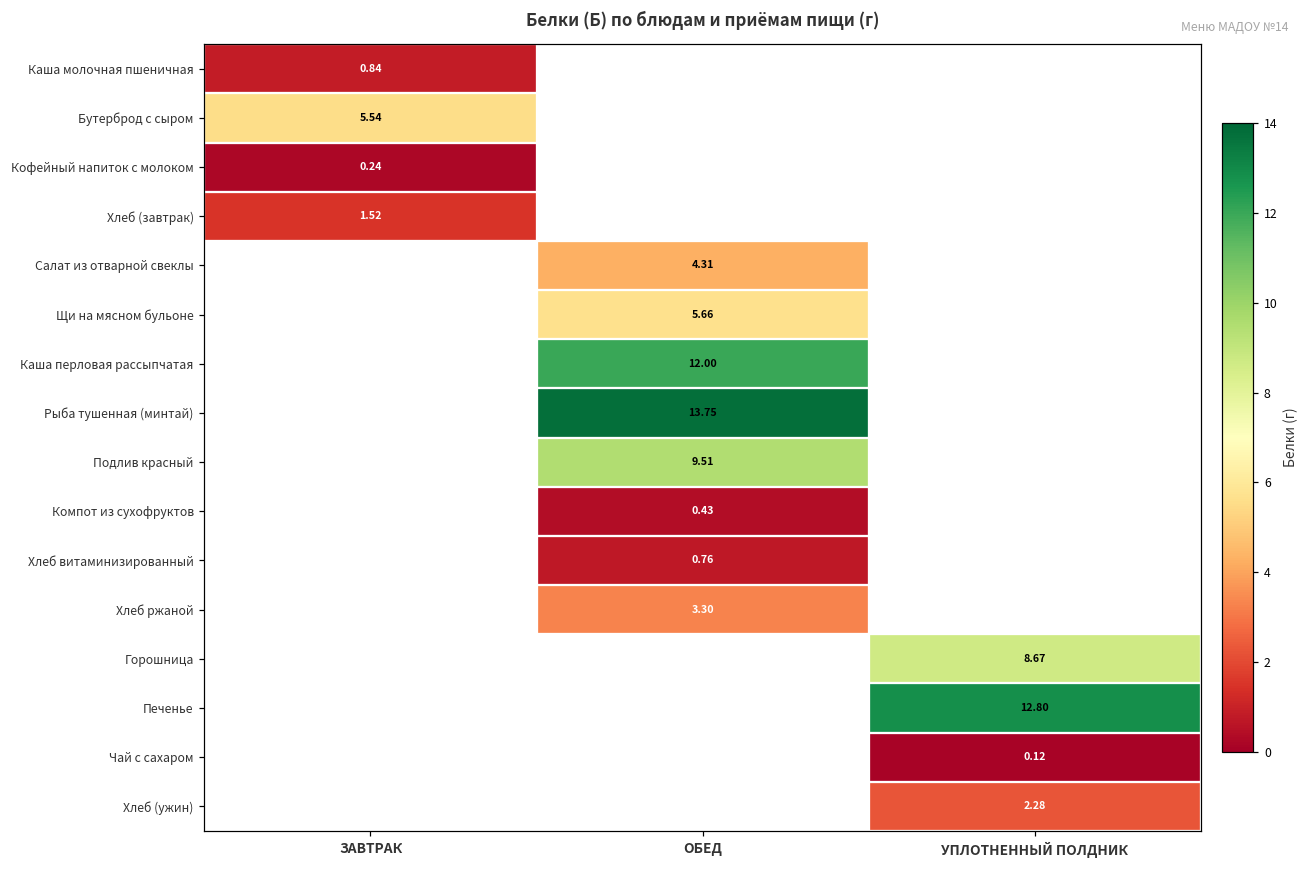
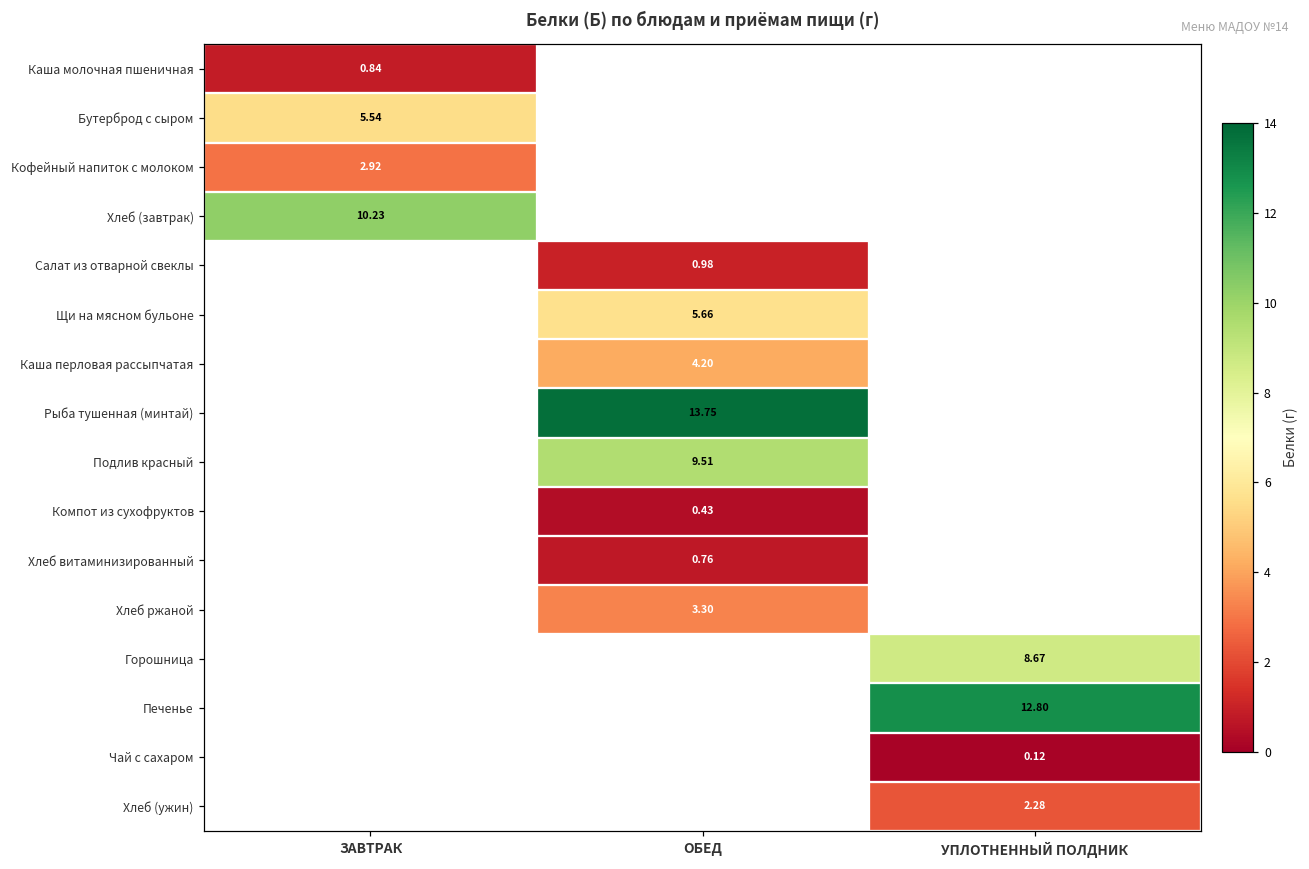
Кофейный напиток с молоком, ЗАВТРАК: 0.24 -> 2.92
Хлеб (завтрак), ЗАВТРАК: 1.52 -> 10.23
Салат из отварной свеклы, ОБЕД: 4.31 -> 0.98
Каша перловая рассыпчатая, ОБЕД: 12.00 -> 4.20
